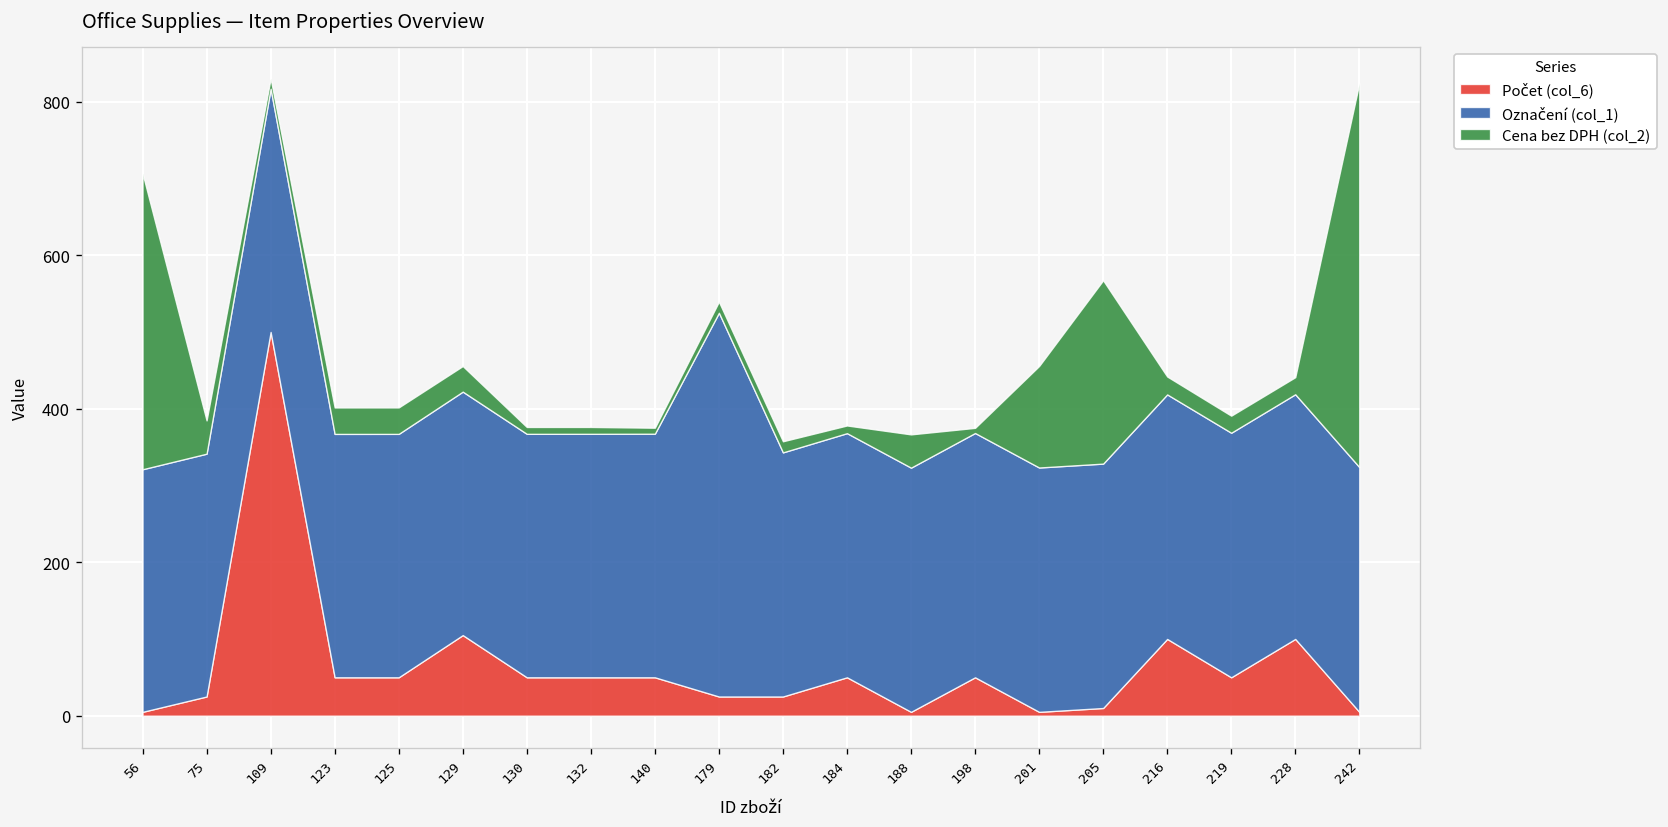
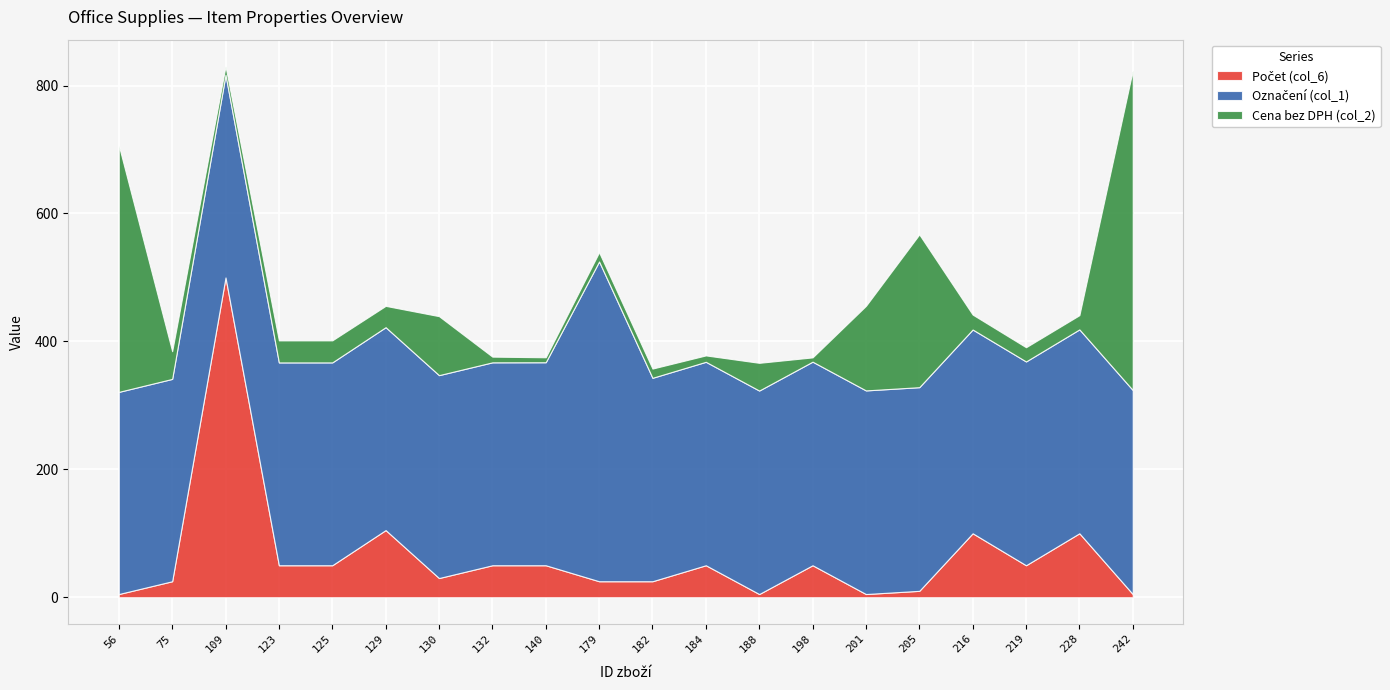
Počet (col_6), 130: 50 -> 30
Cena bez DPH (col_2), 130: 10 -> 90
